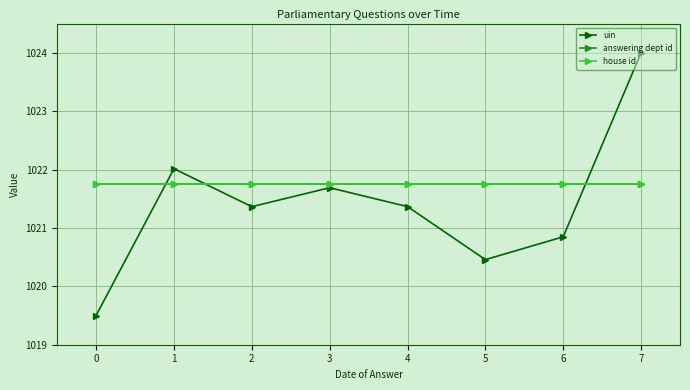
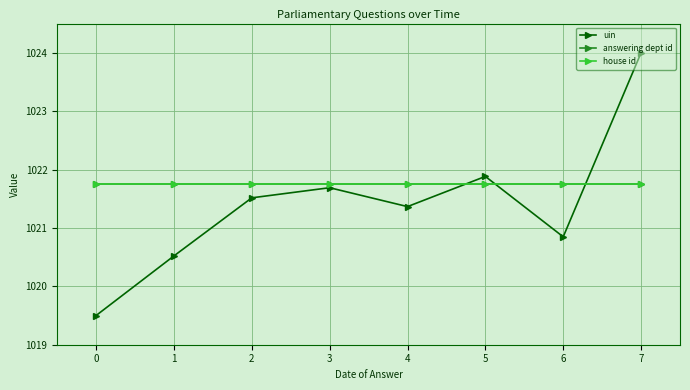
uin, 1: 1022.0 -> 1020.5
uin, 2: 1021.4 -> 1021.5
uin, 5: 1020.5 -> 1021.9
